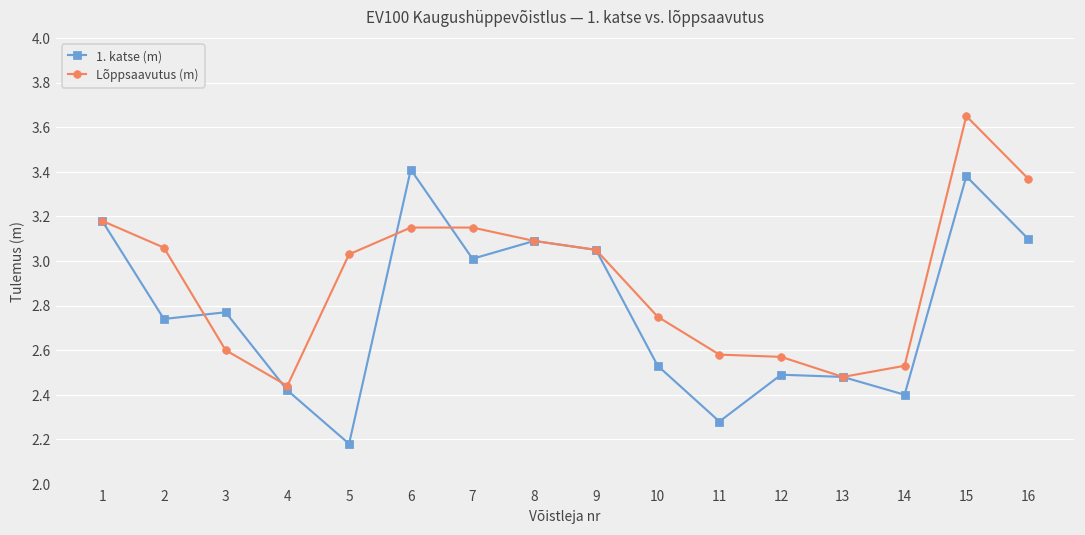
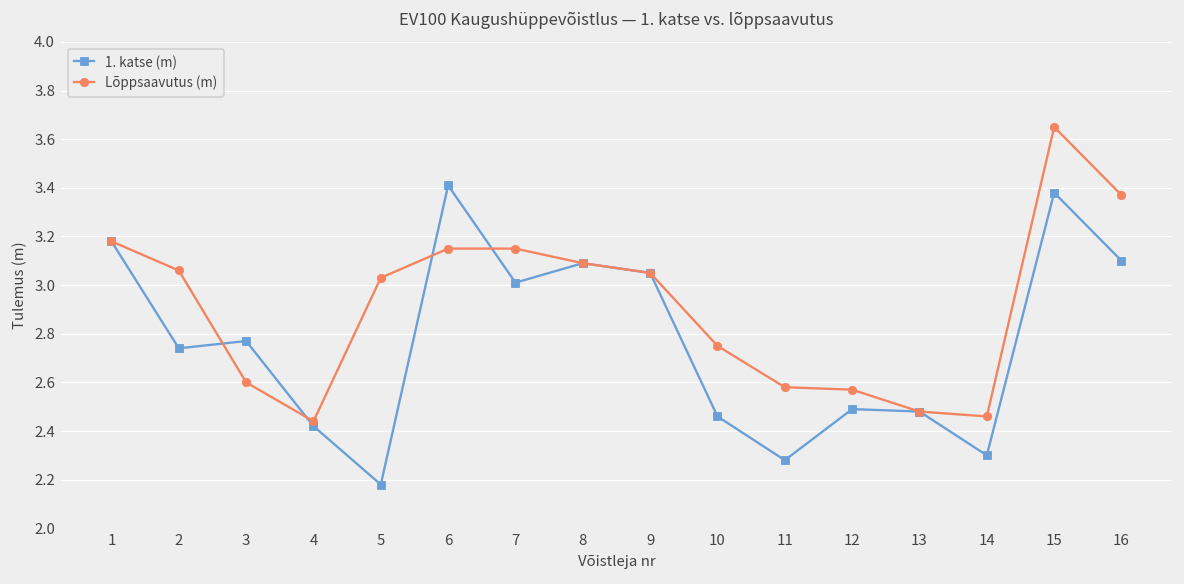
1. katse (m), 10: 2.53 -> 2.46
1. katse (m), 14: 2.4 -> 2.3
Lõppsaavutus (m), 14: 2.53 -> 2.46
